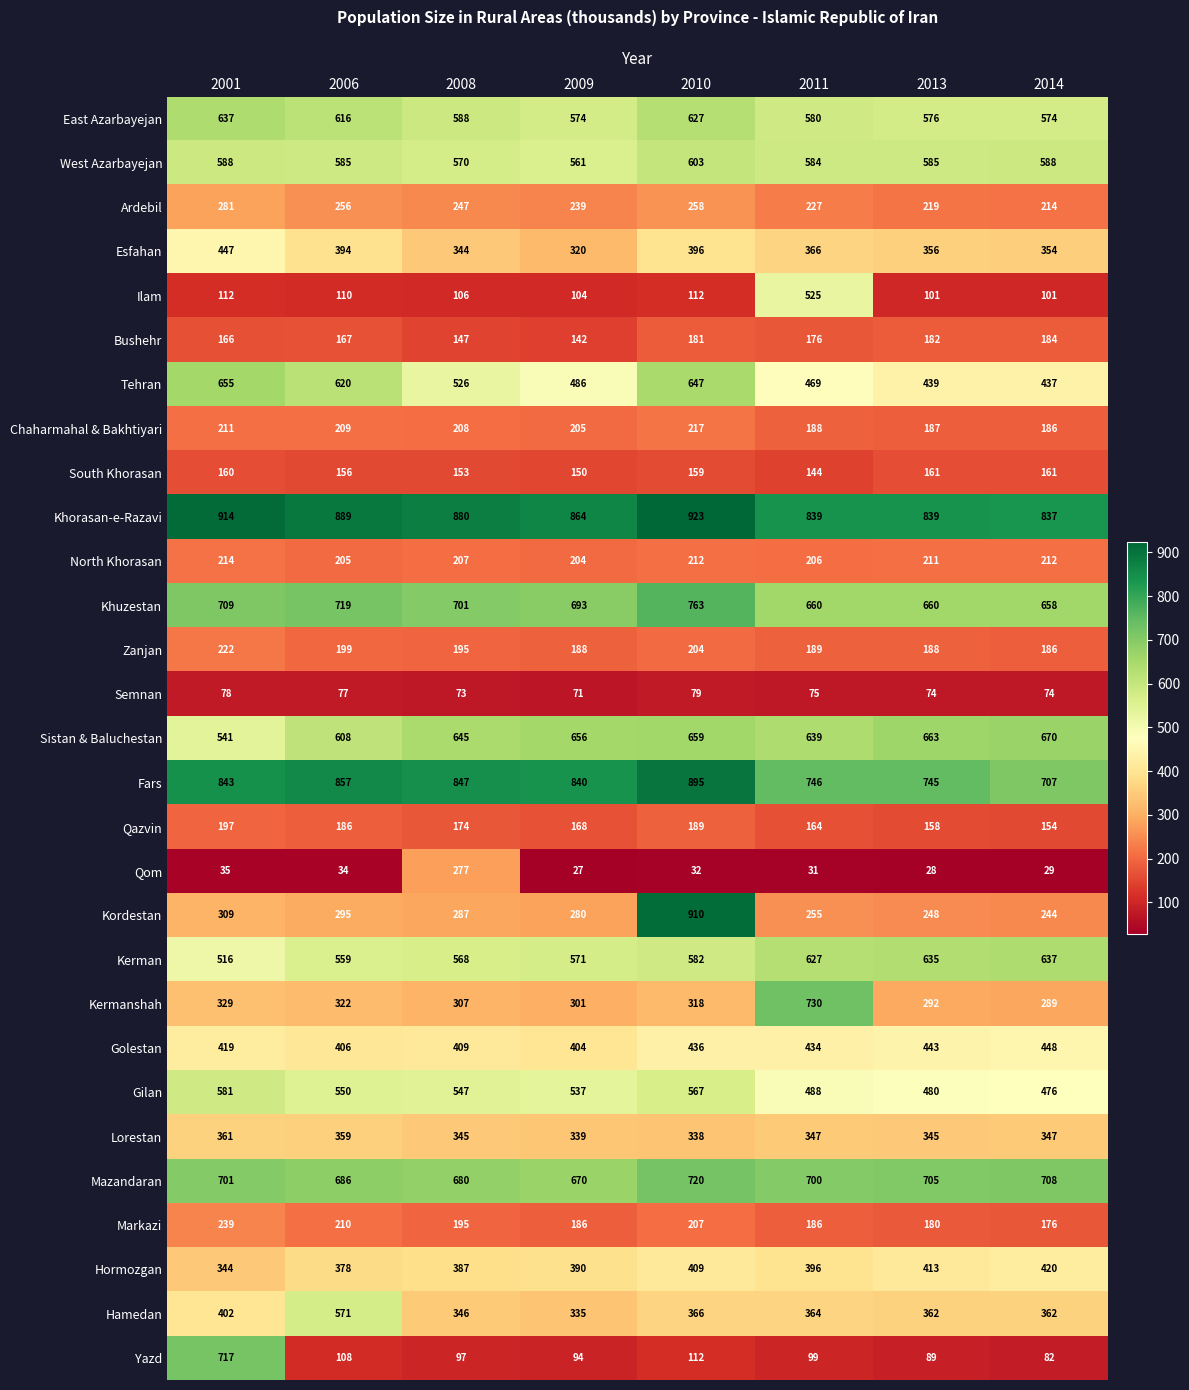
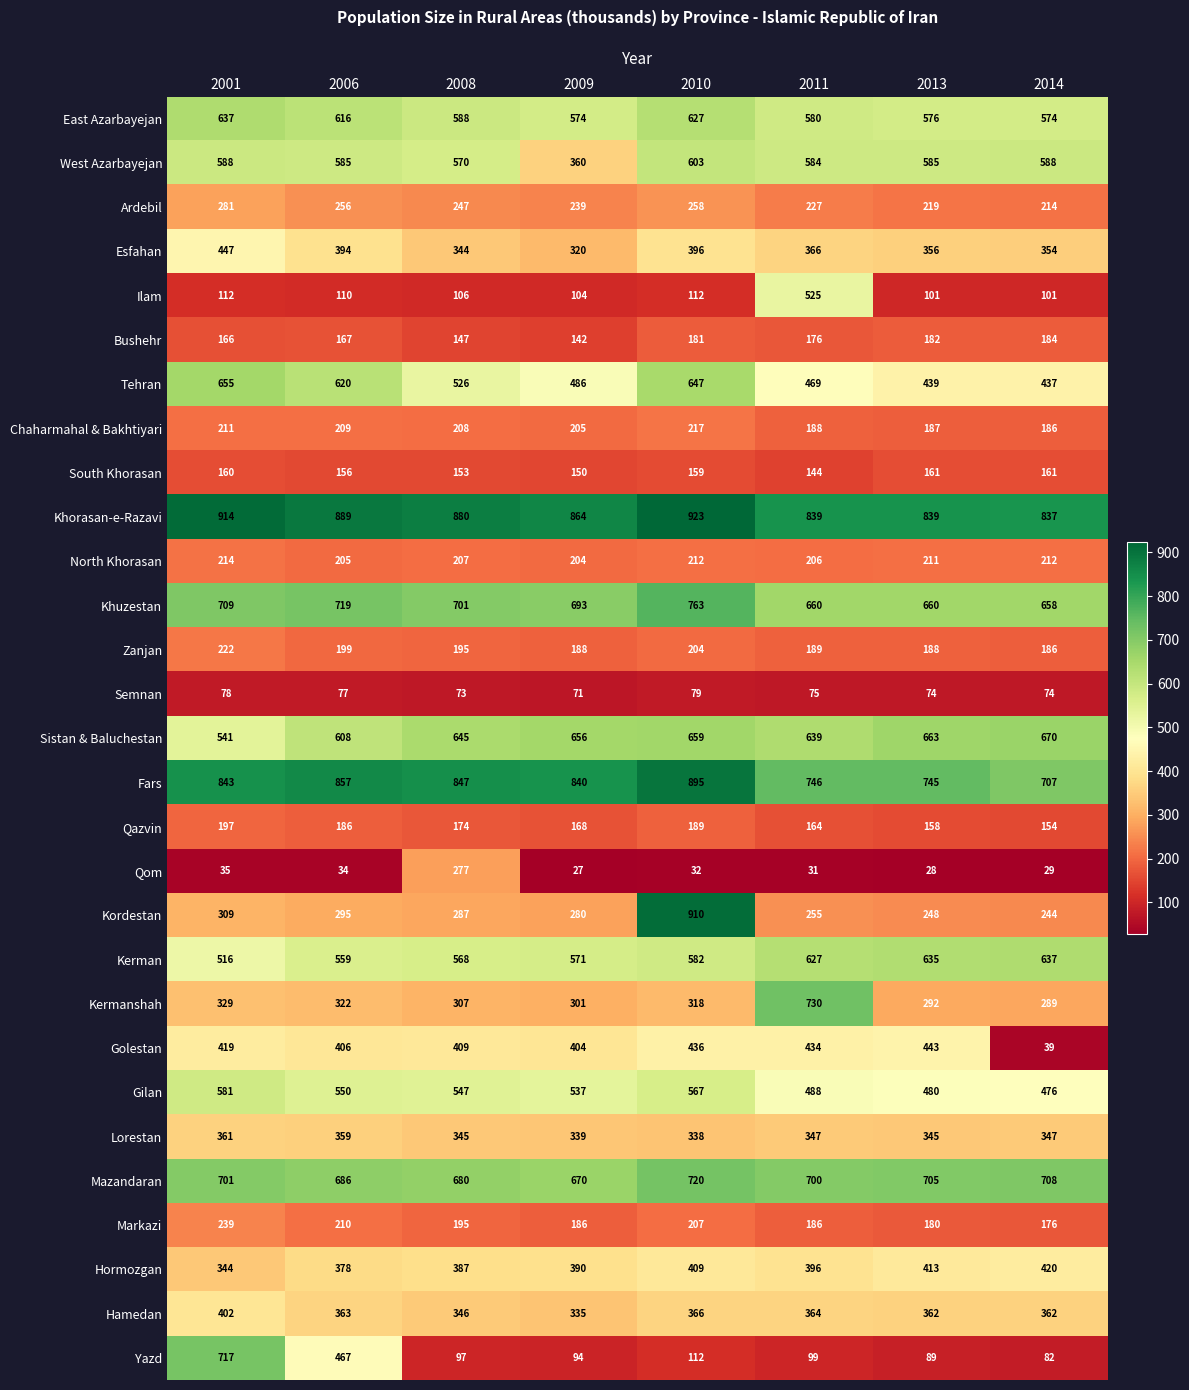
West Azarbayejan, 2009: 561 -> 360
Golestan, 2014: 448 -> 39
Hamedan, 2006: 571 -> 363
Yazd, 2006: 108 -> 467
